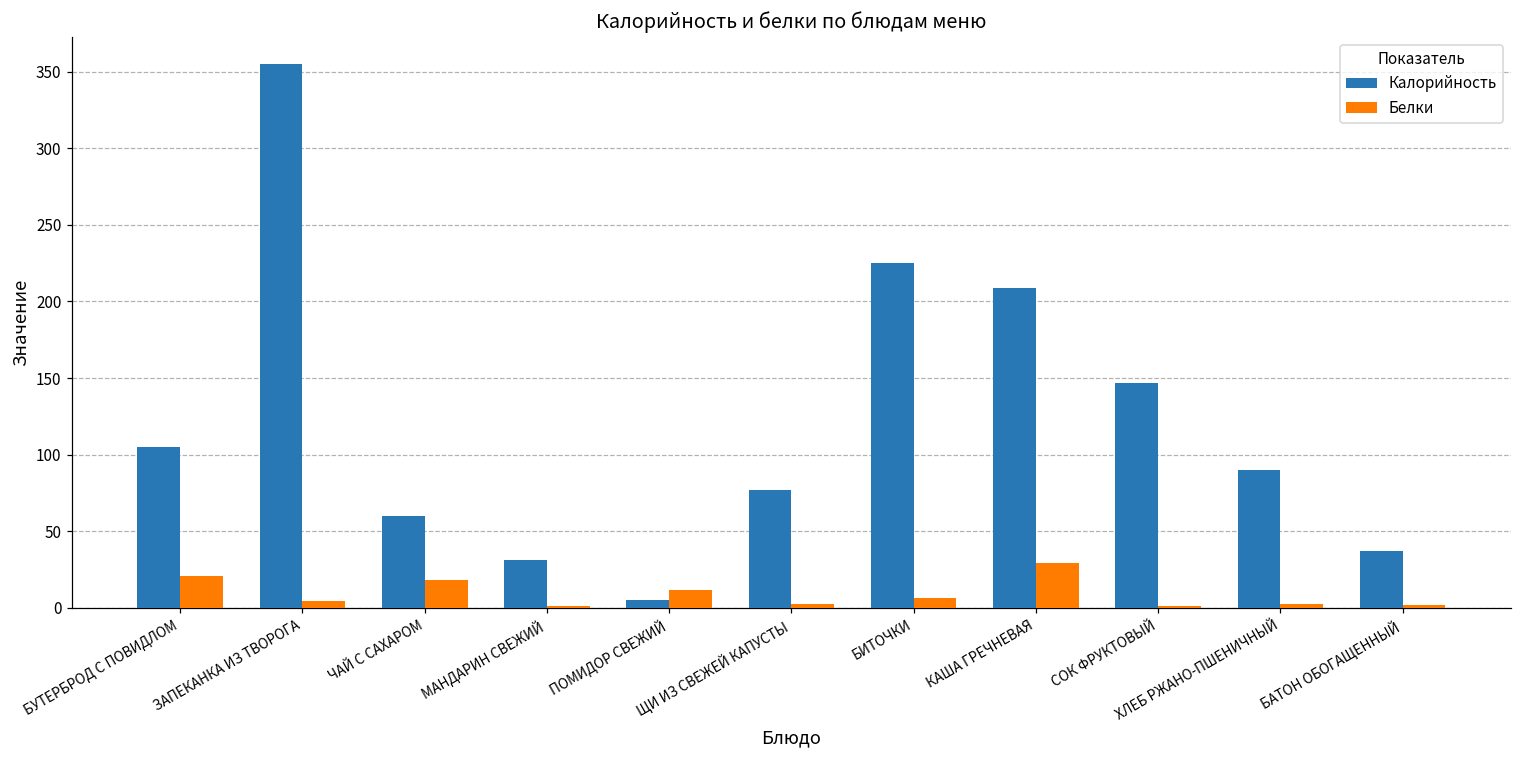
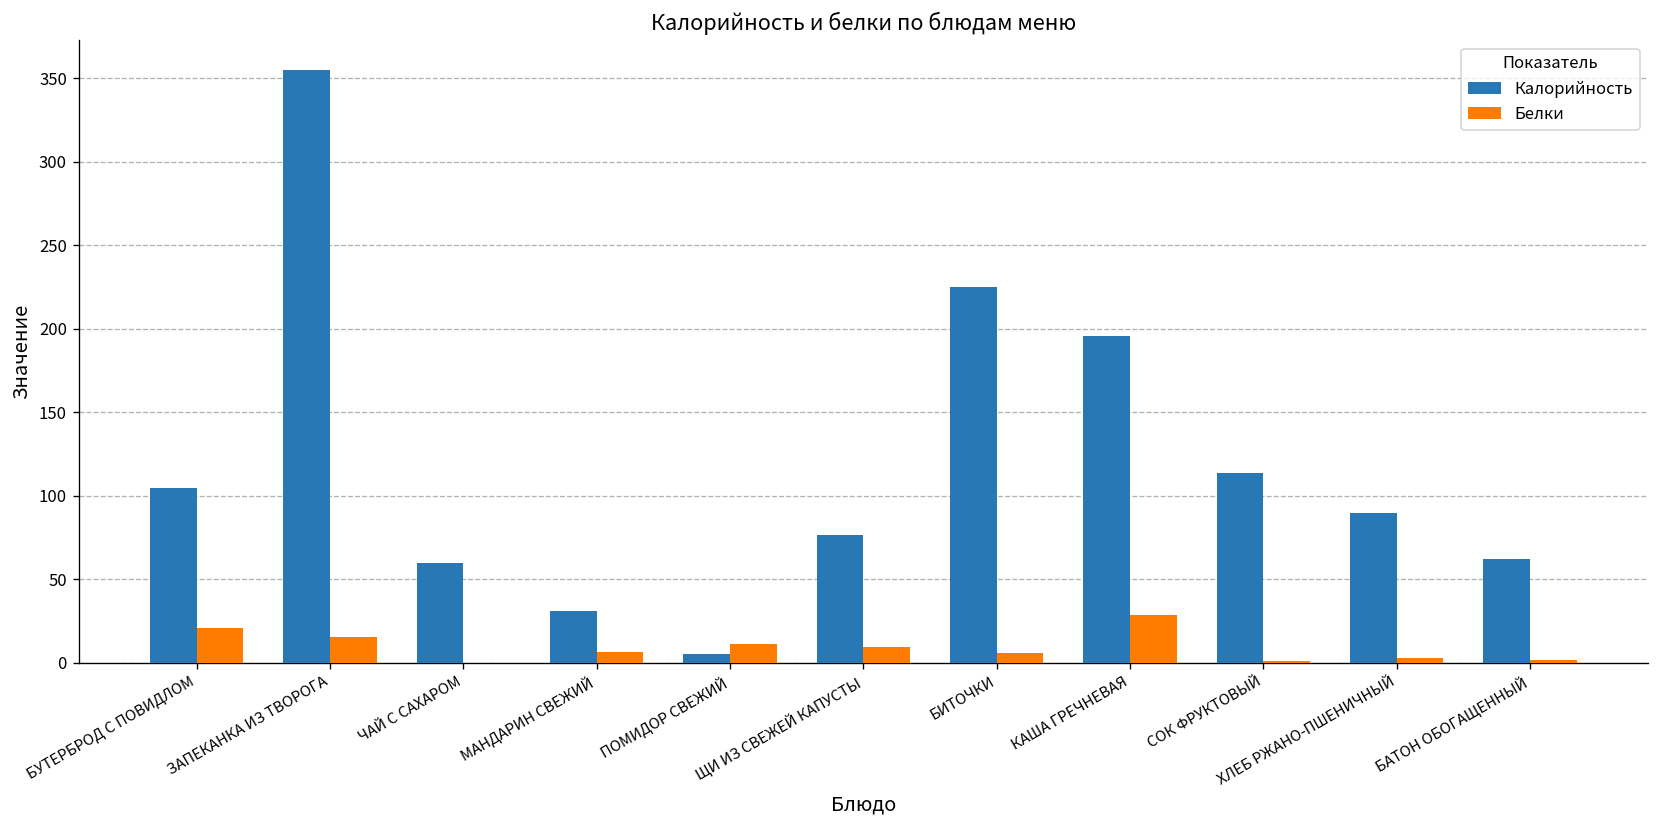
Белки, ЗАПЕКАНКА ИЗ ТВОРОГА: 5 -> 16
Белки, ЧАЙ С САХАРОМ: 18 -> 0
Белки, МАНДАРИН СВЕЖИЙ: 1 -> 7
Белки, ЩИ ИЗ СВЕЖЕЙ КАПУСТЫ: 2 -> 10
Калорийность, КАША ГРЕЧНЕВАЯ: 209 -> 196
Калорийность, СОК ФРУКТОВЫЙ: 147 -> 114
Калорийность, БАТОН ОБОГАЩЕННЫЙ: 37 -> 62
